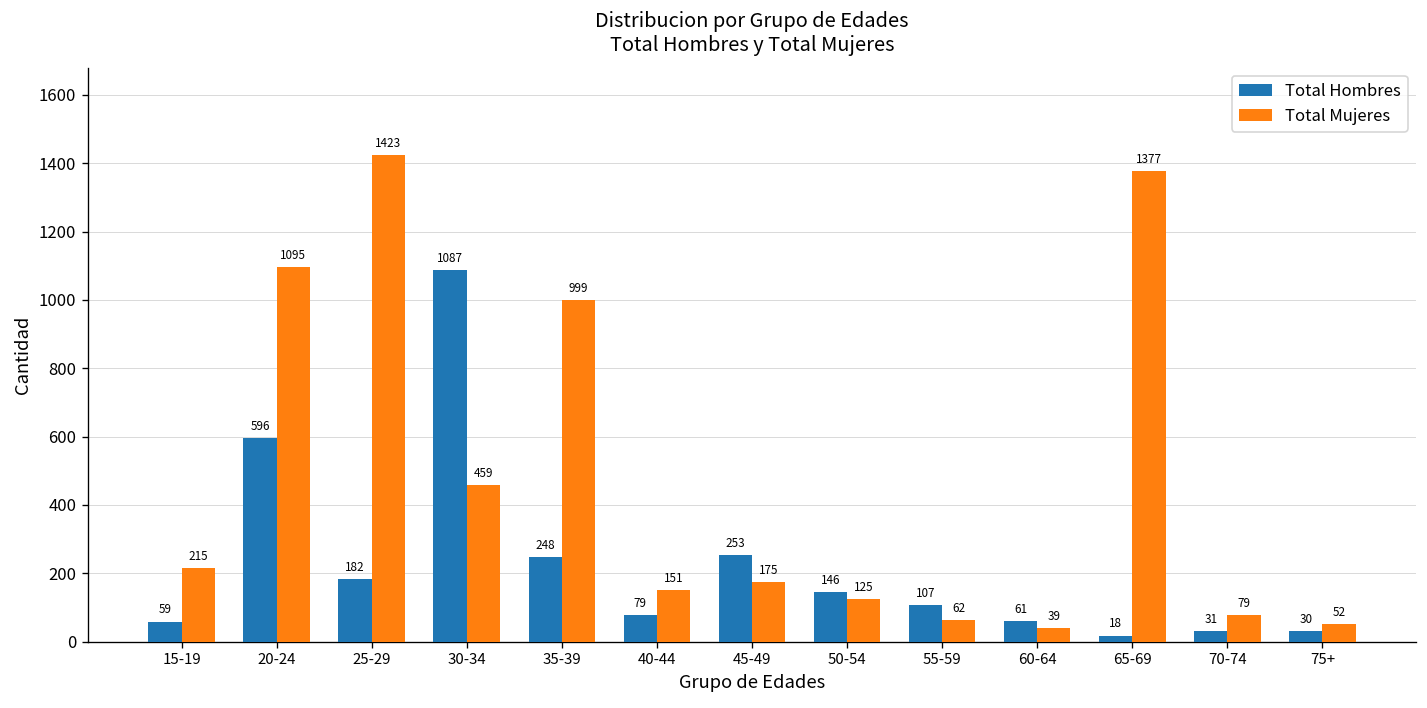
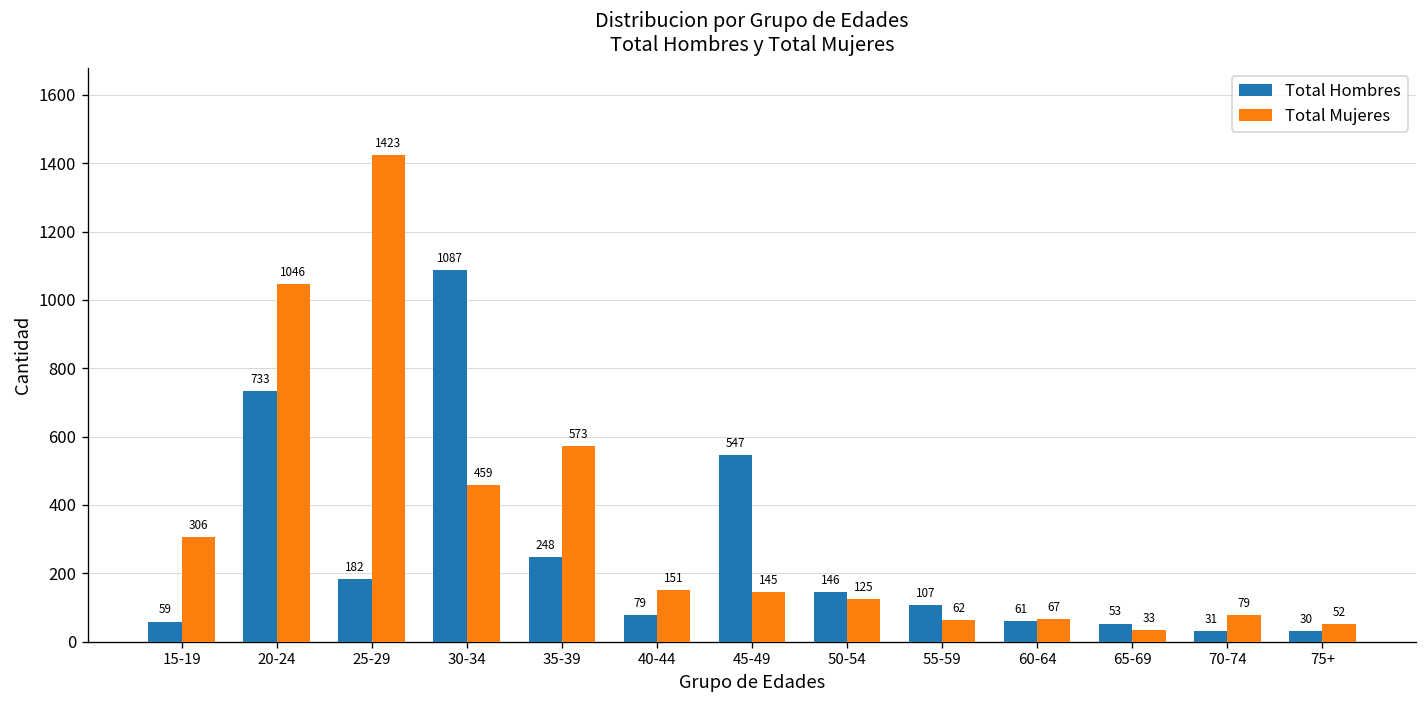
Total Mujeres, 15-19: 215 -> 306
Total Hombres, 20-24: 596 -> 733
Total Mujeres, 20-24: 1095 -> 1046
Total Mujeres, 35-39: 999 -> 573
Total Hombres, 45-49: 253 -> 547
Total Mujeres, 45-49: 175 -> 145
Total Mujeres, 60-64: 39 -> 67
Total Hombres, 65-69: 18 -> 53
Total Mujeres, 65-69: 1377 -> 33
